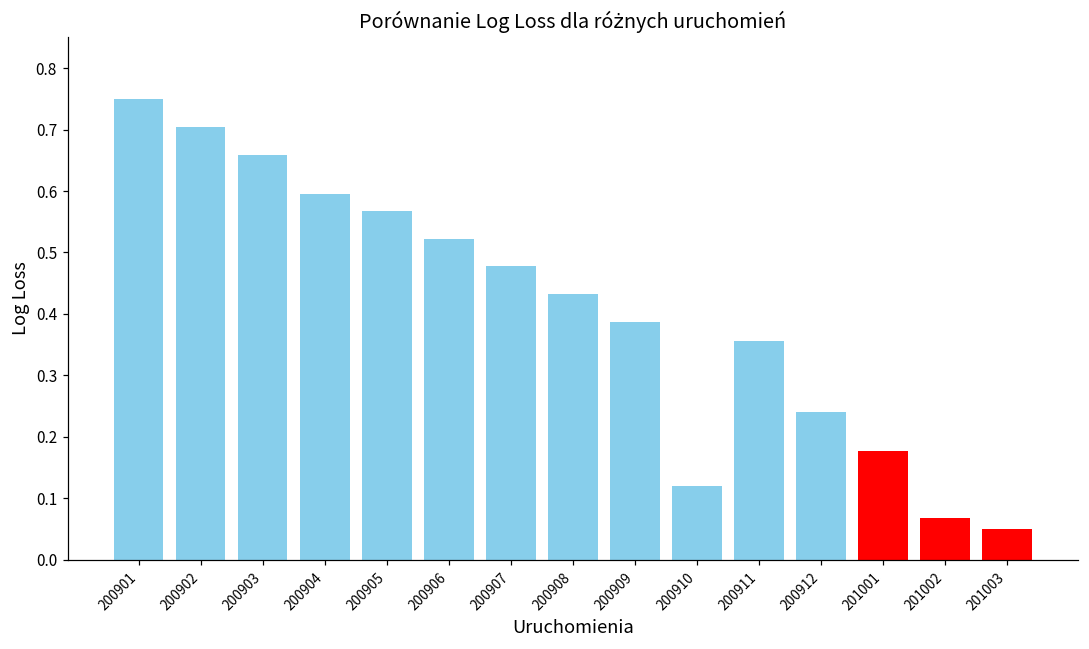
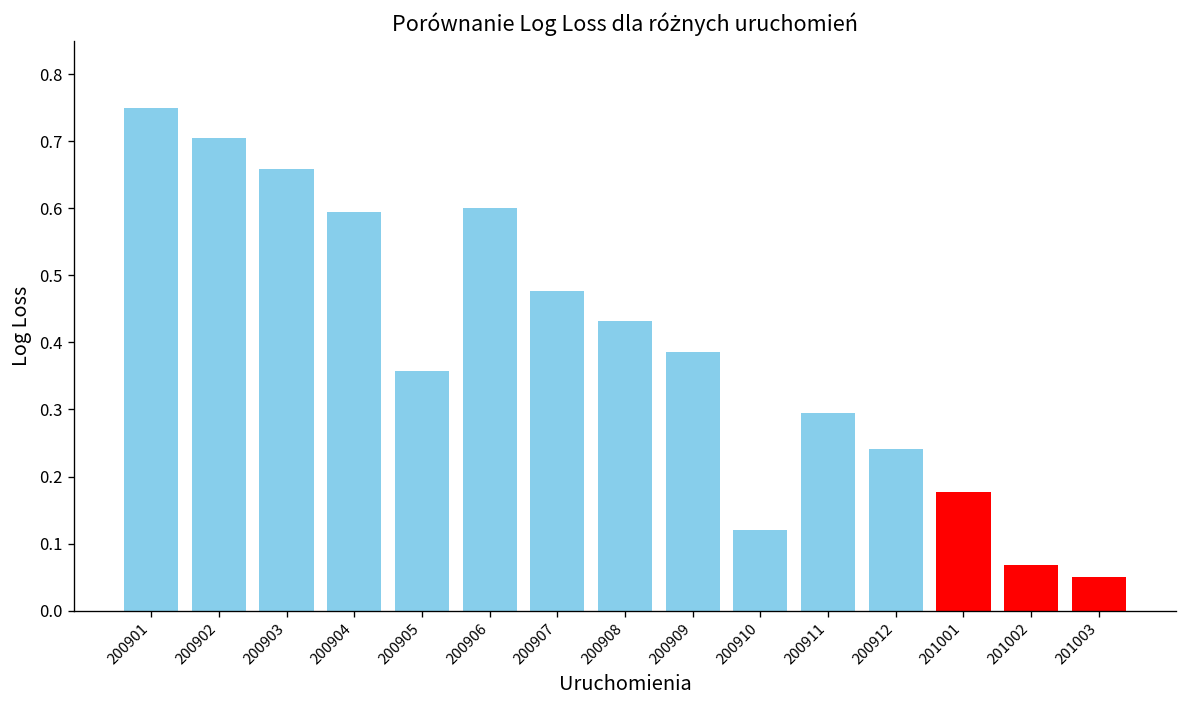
200905: 0.57 -> 0.36
200906: 0.52 -> 0.60
200911: 0.36 -> 0.30
